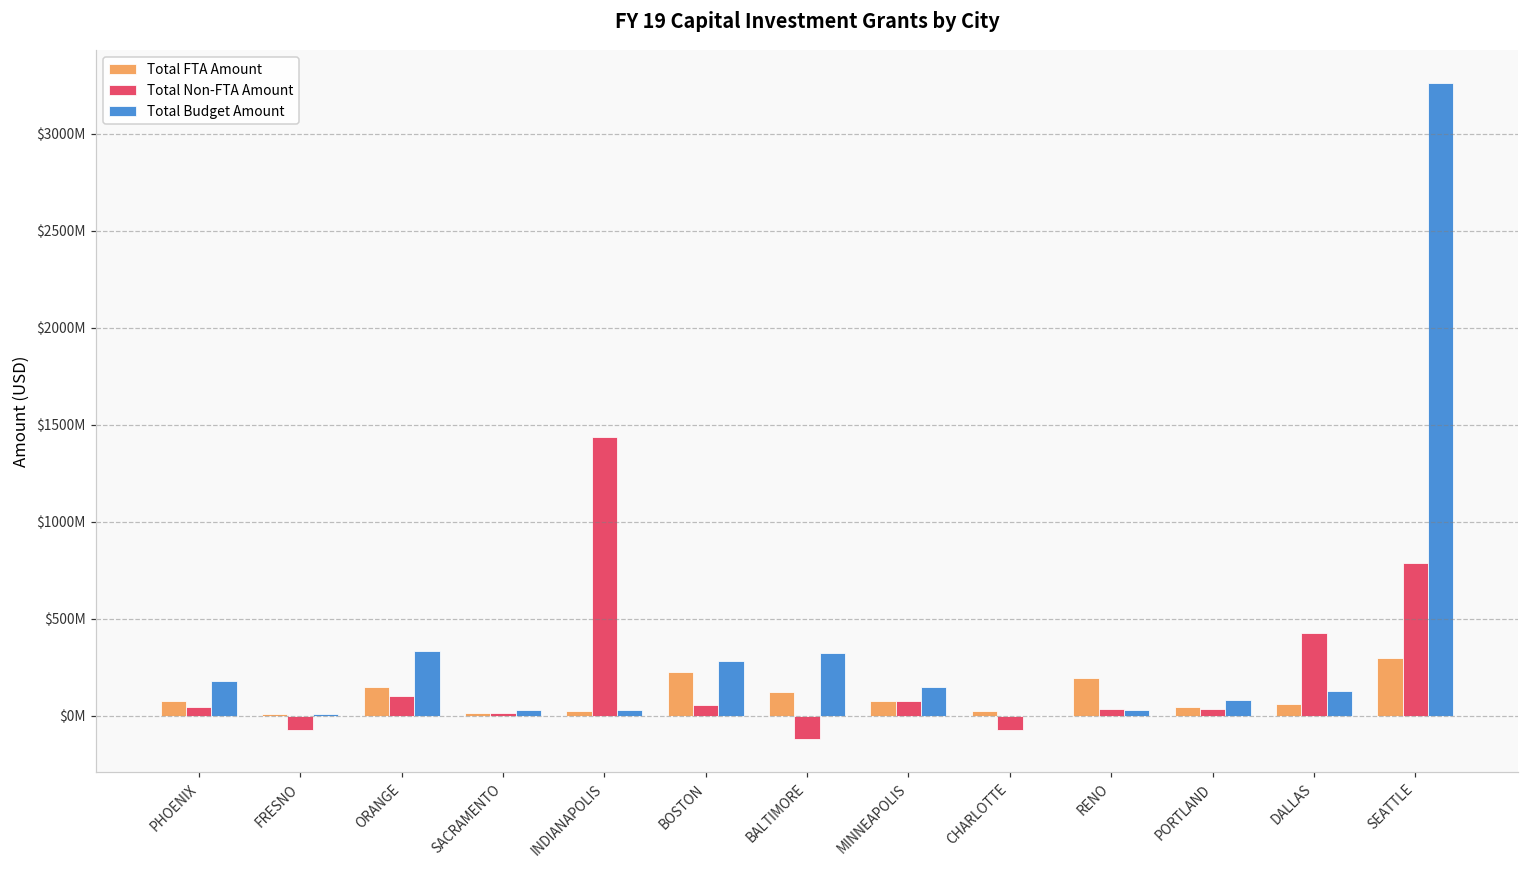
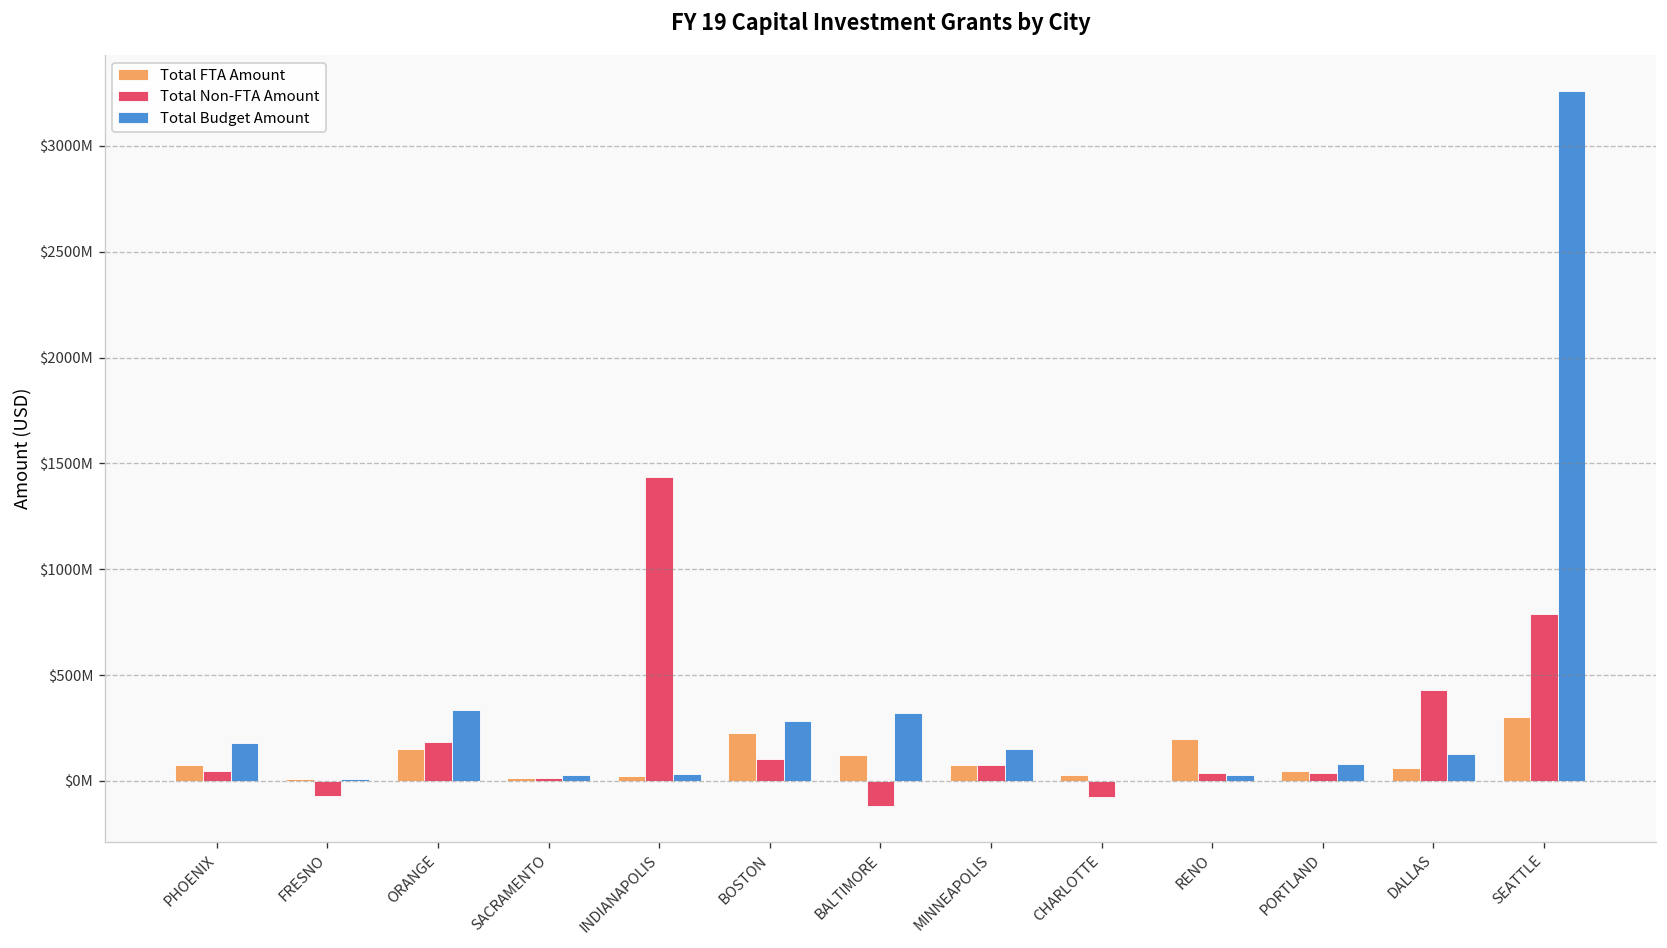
Total Non-FTA Amount, ORANGE: $100000000 -> $180000000
Total Non-FTA Amount, BOSTON: $60000000 -> $110000000
